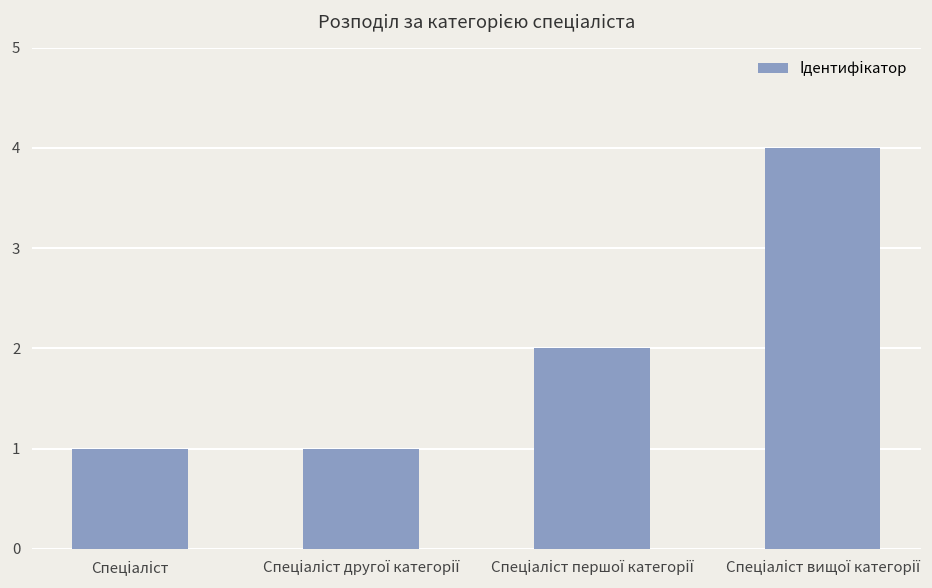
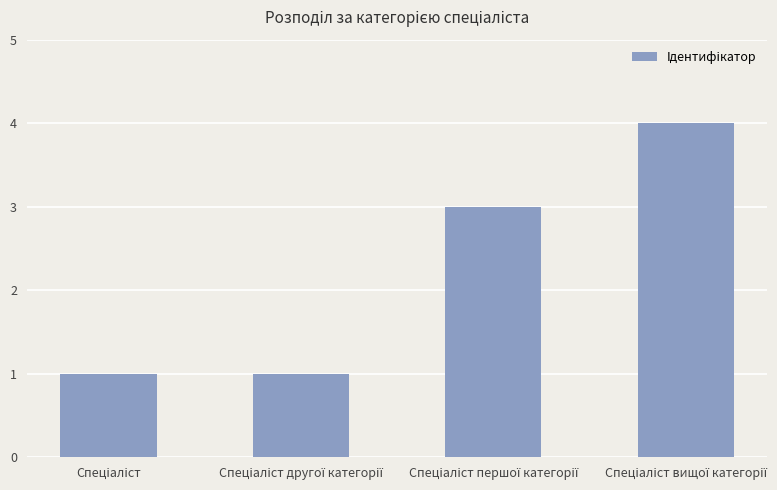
Спеціаліст першої категорії: 2 -> 3
